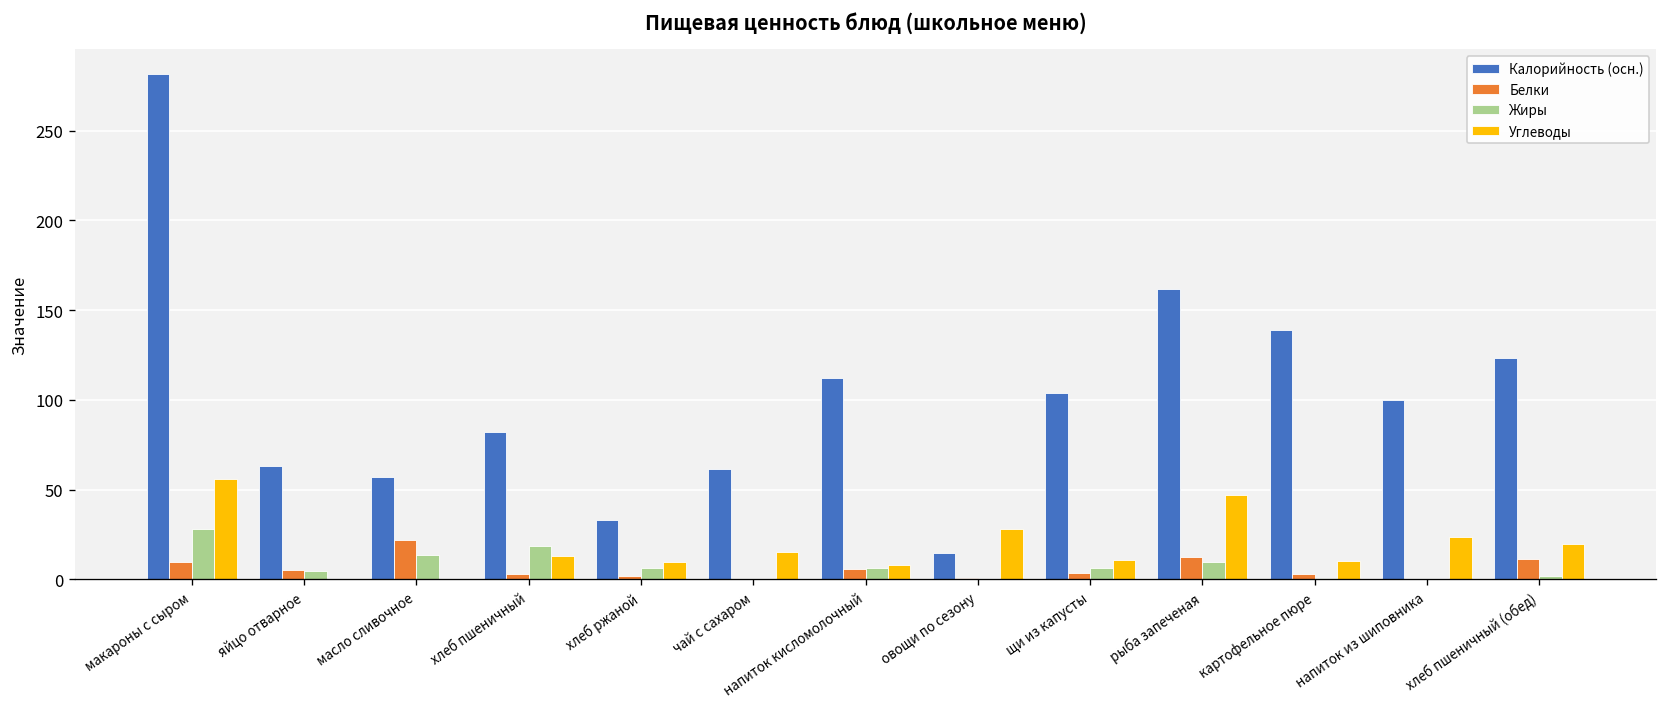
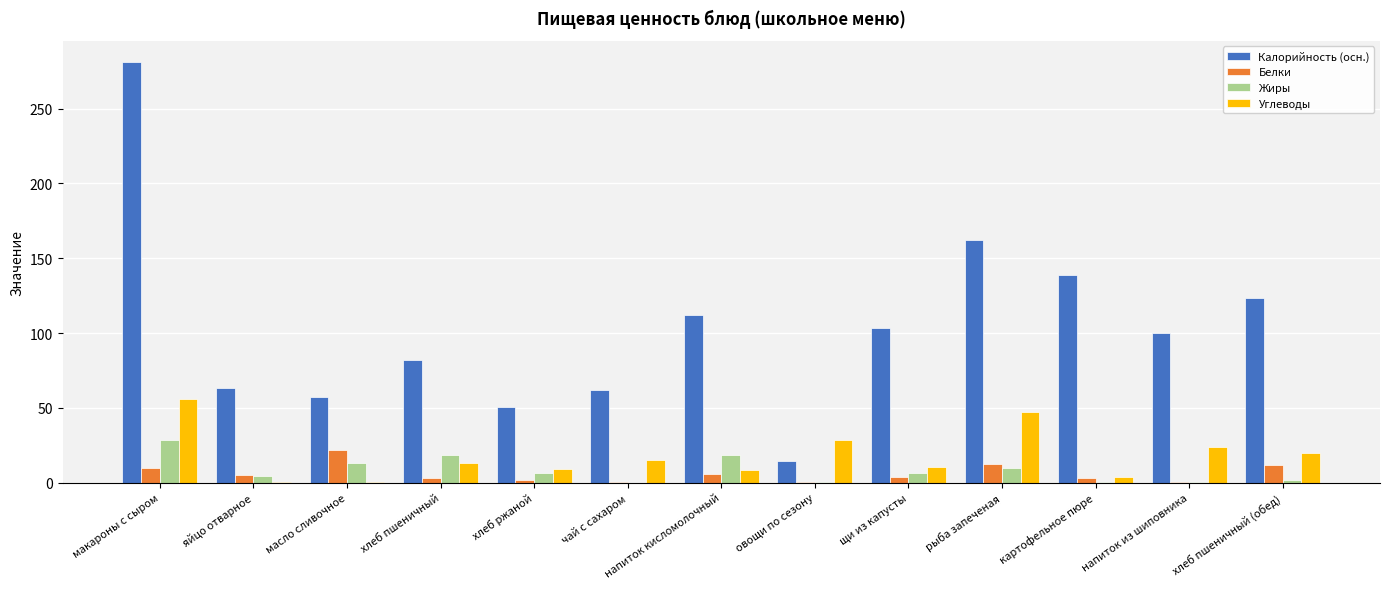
Калорийность (осн.), хлеб ржаной: 33 -> 50
Жиры, напиток кисломолочный: 6 -> 18
Углеводы, картофельное пюре: 10 -> 4
